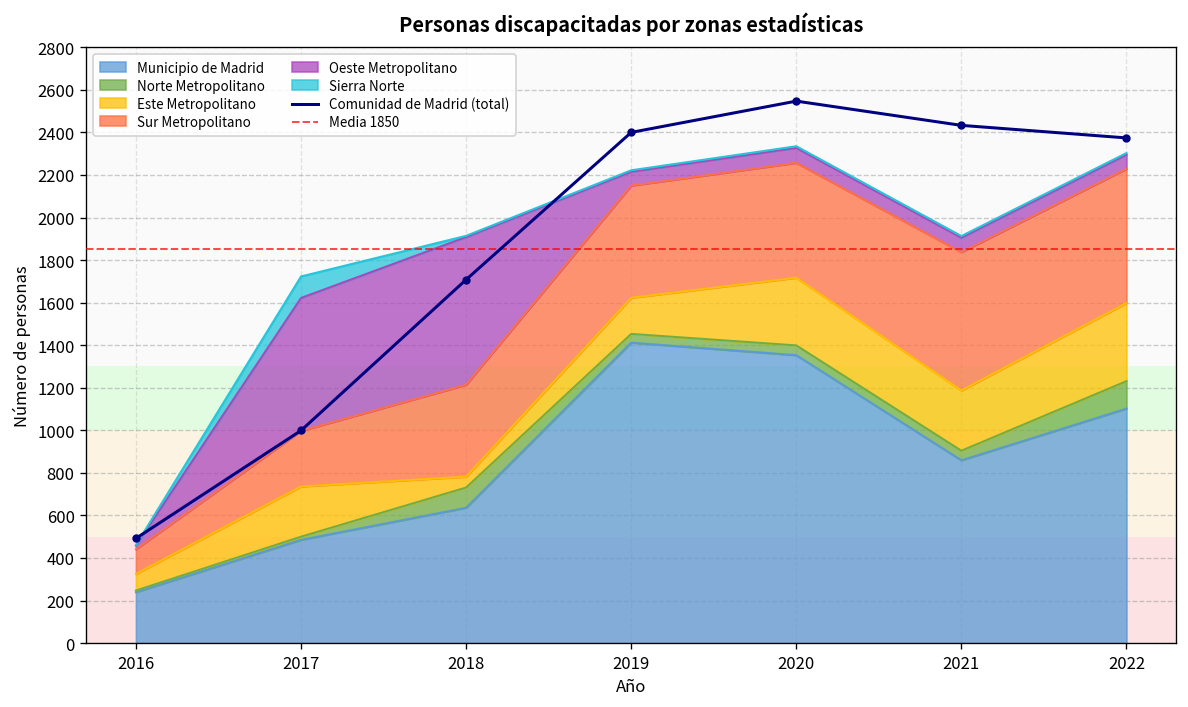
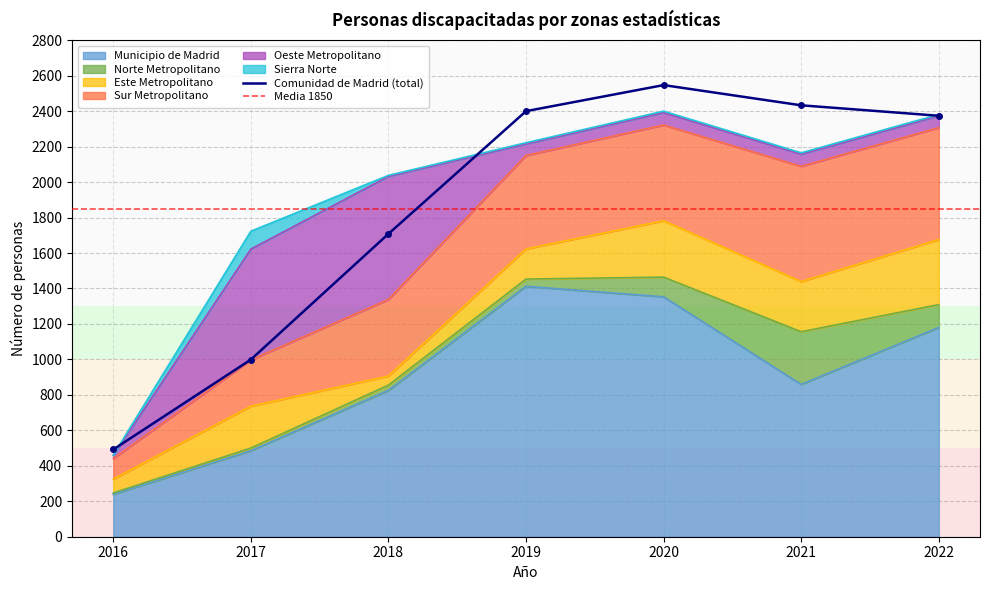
Municipio de Madrid, 2018: 640 -> 830
Norte Metropolitano, 2018: 100 -> 30
Norte Metropolitano, 2020: 50 -> 110
Norte Metropolitano, 2021: 50 -> 300
Municipio de Madrid, 2022: 1100 -> 1180
